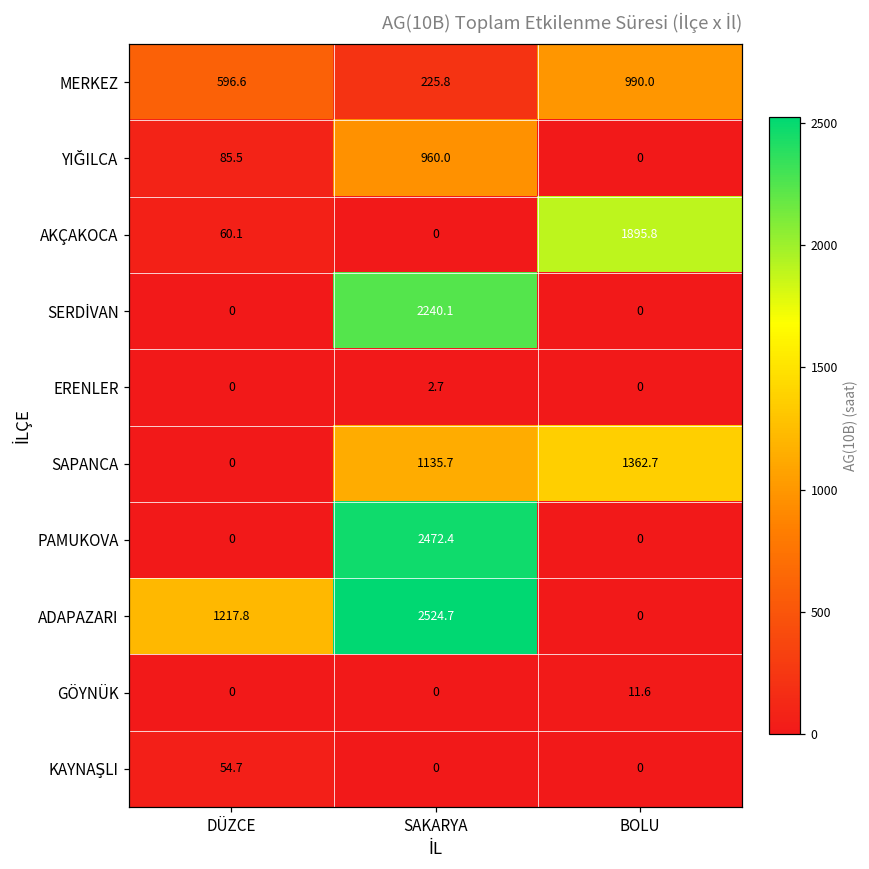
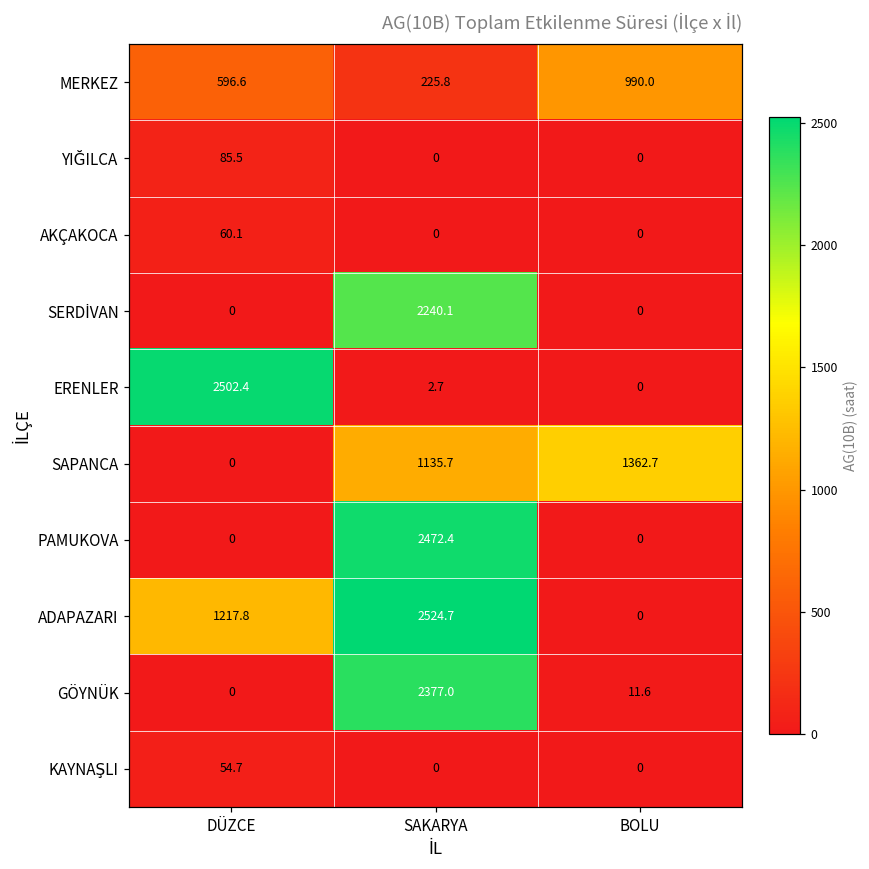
YIĞILCA, SAKARYA: 960.0 -> 0
AKÇAKOCA, BOLU: 1895.8 -> 0
ERENLER, DÜZCE: 0 -> 2502.4
GÖYNÜK, SAKARYA: 0 -> 2377.0
